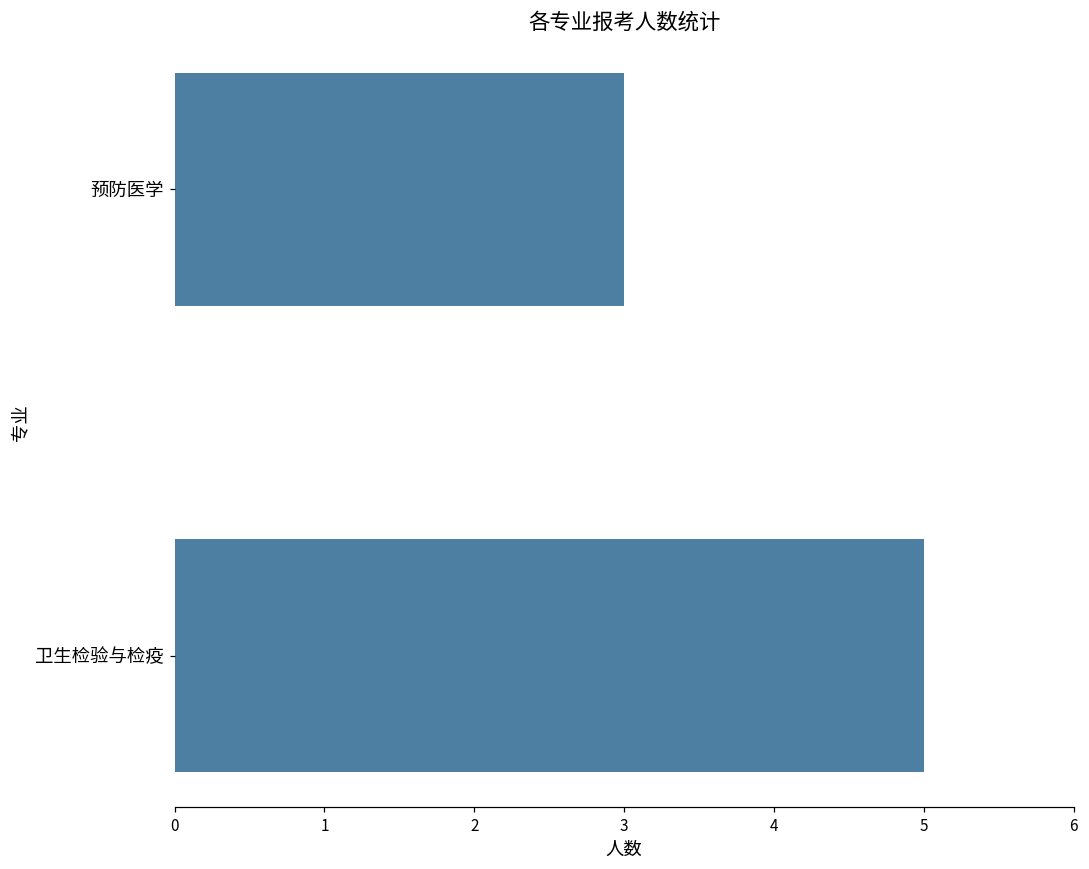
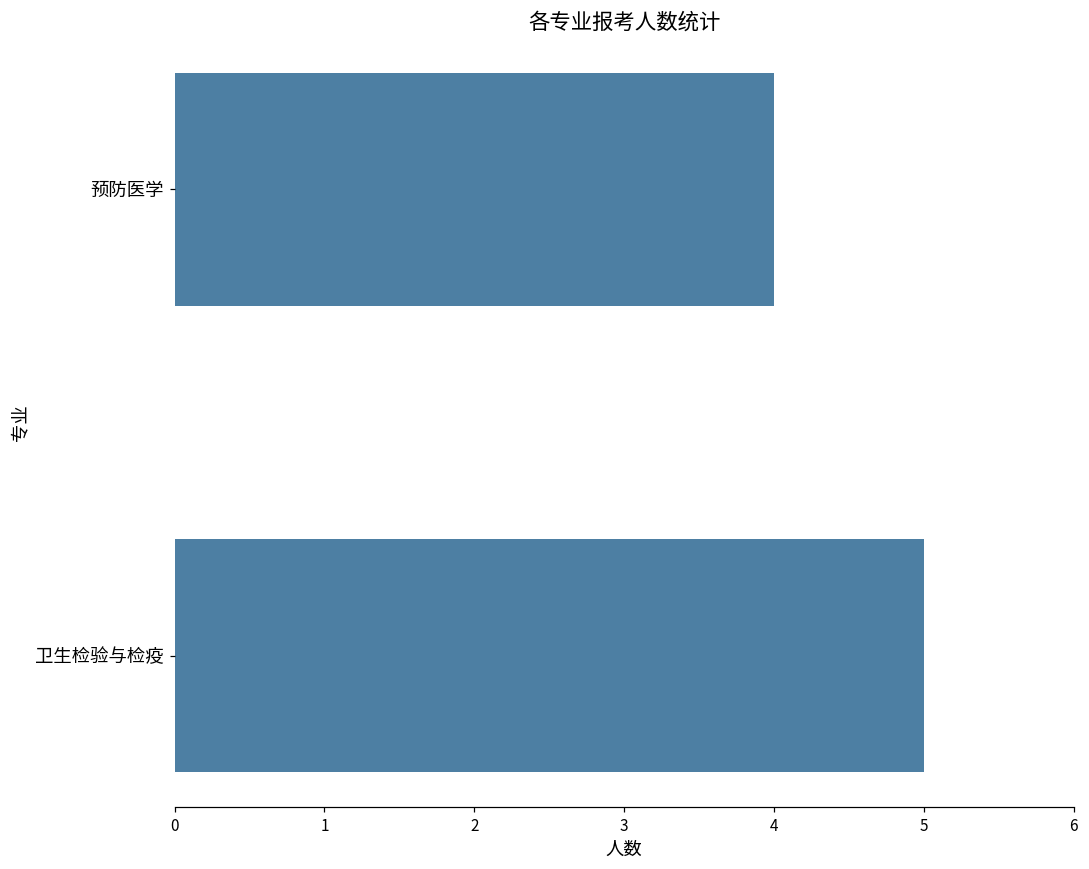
预防医学: 3 -> 4
